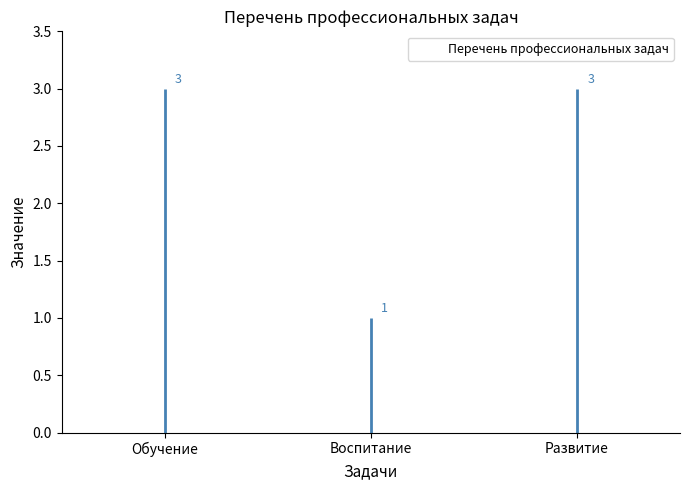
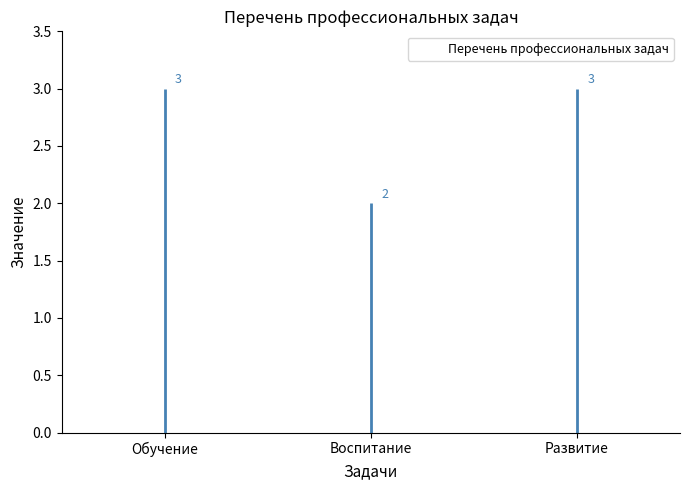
Воспитание: 1 -> 2
